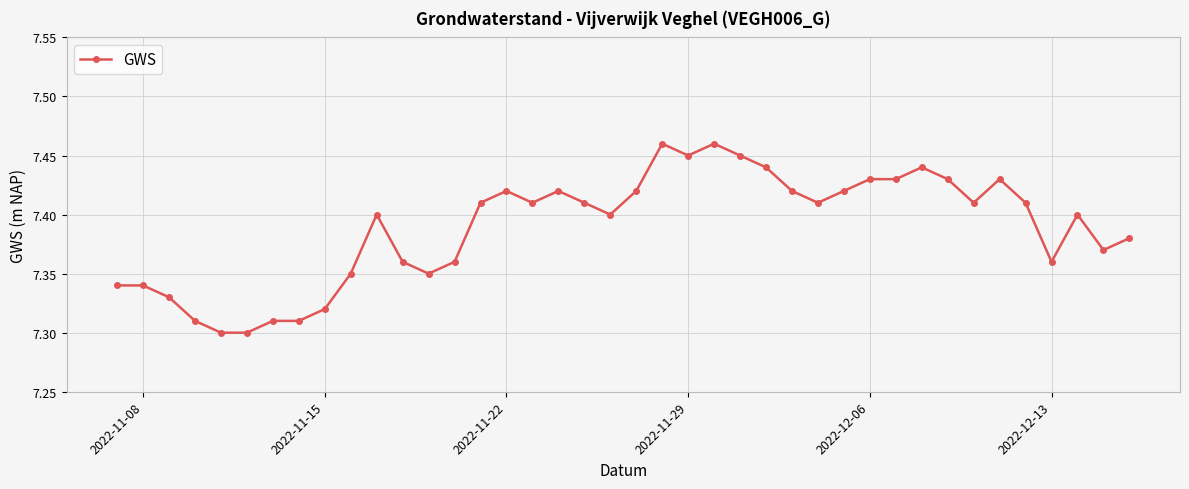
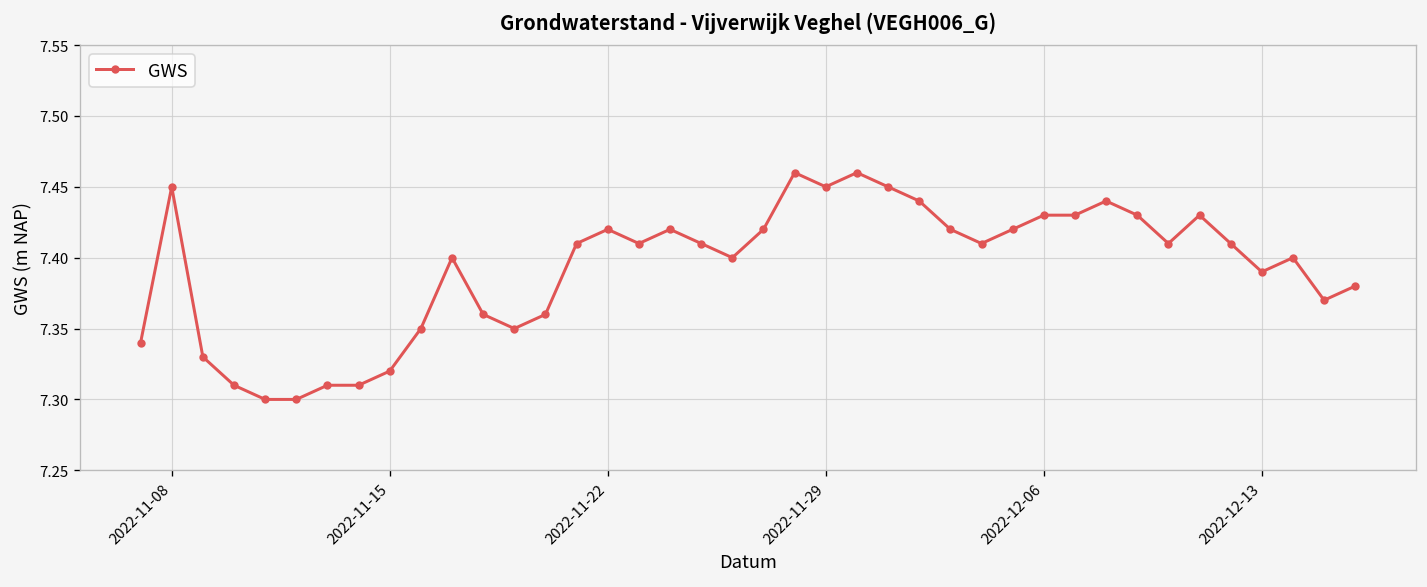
2022-11-08: 7.34 -> 7.45
2022-12-13: 7.36 -> 7.39
